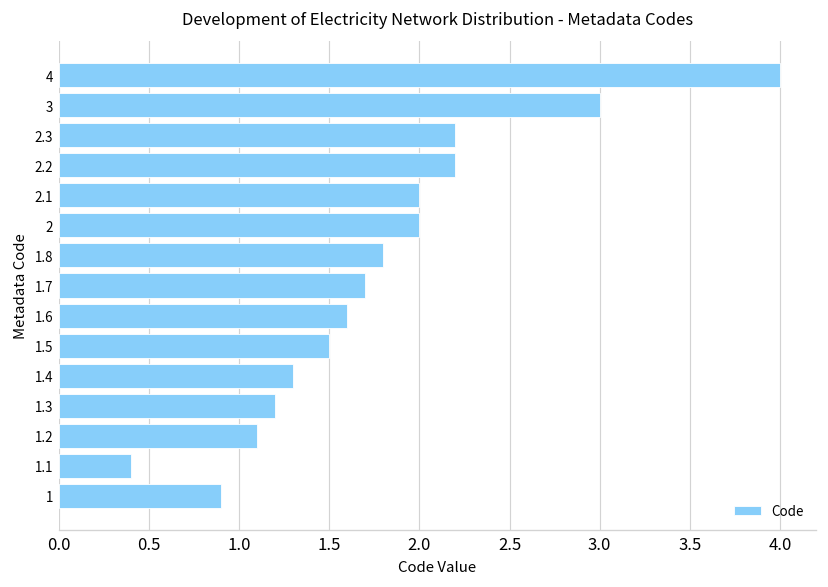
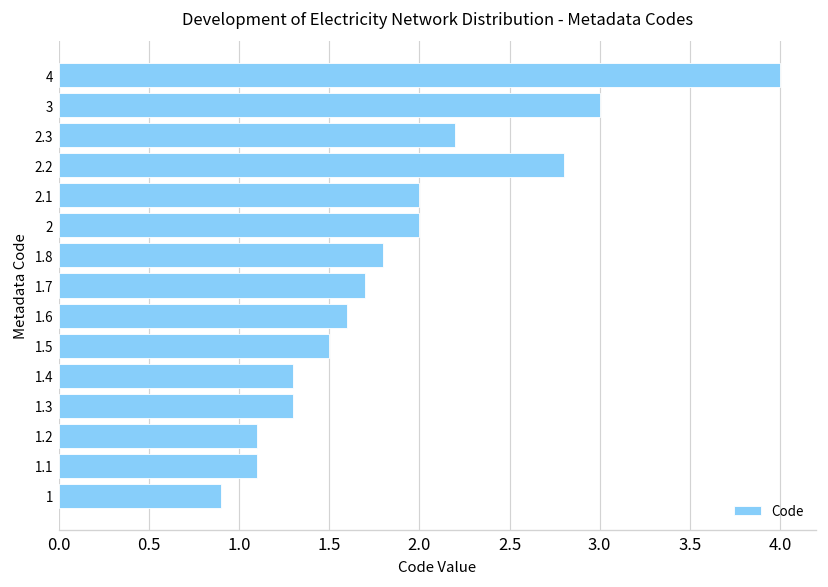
2.2: 2.2 -> 2.8
1.3: 1.2 -> 1.3
1.1: 0.4 -> 1.1
